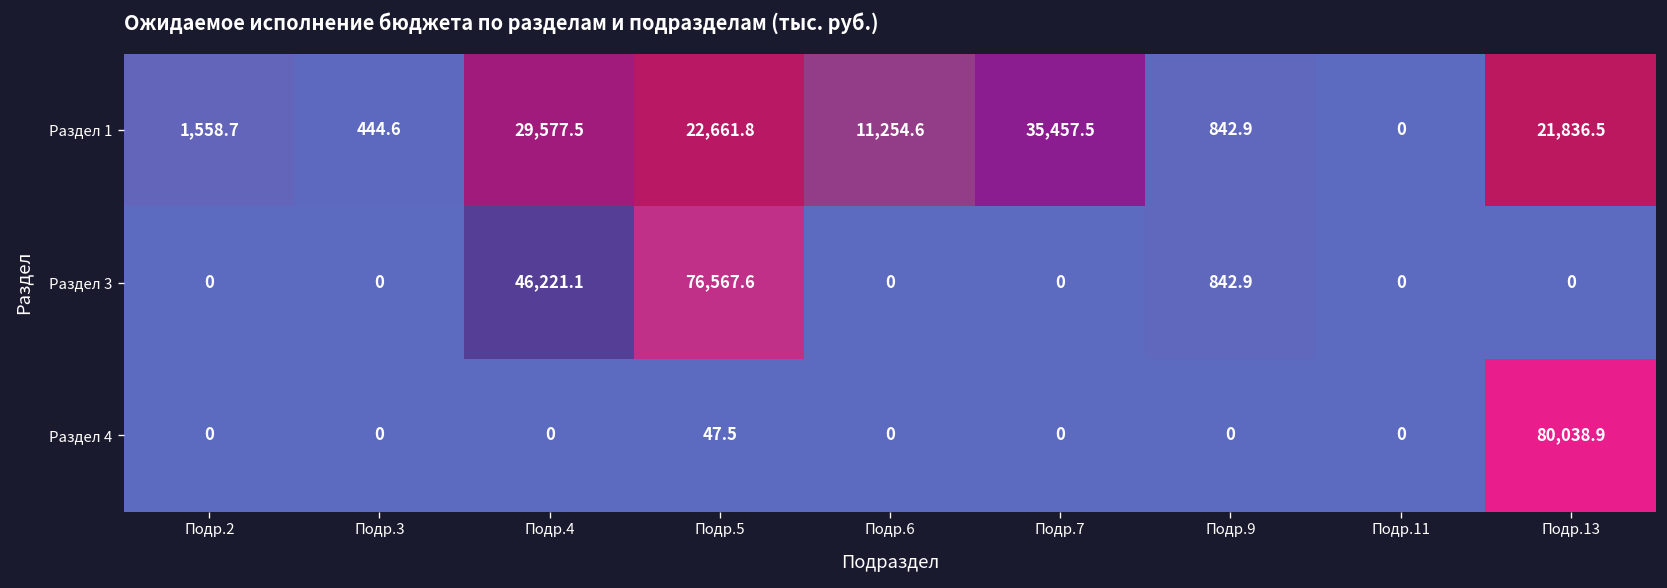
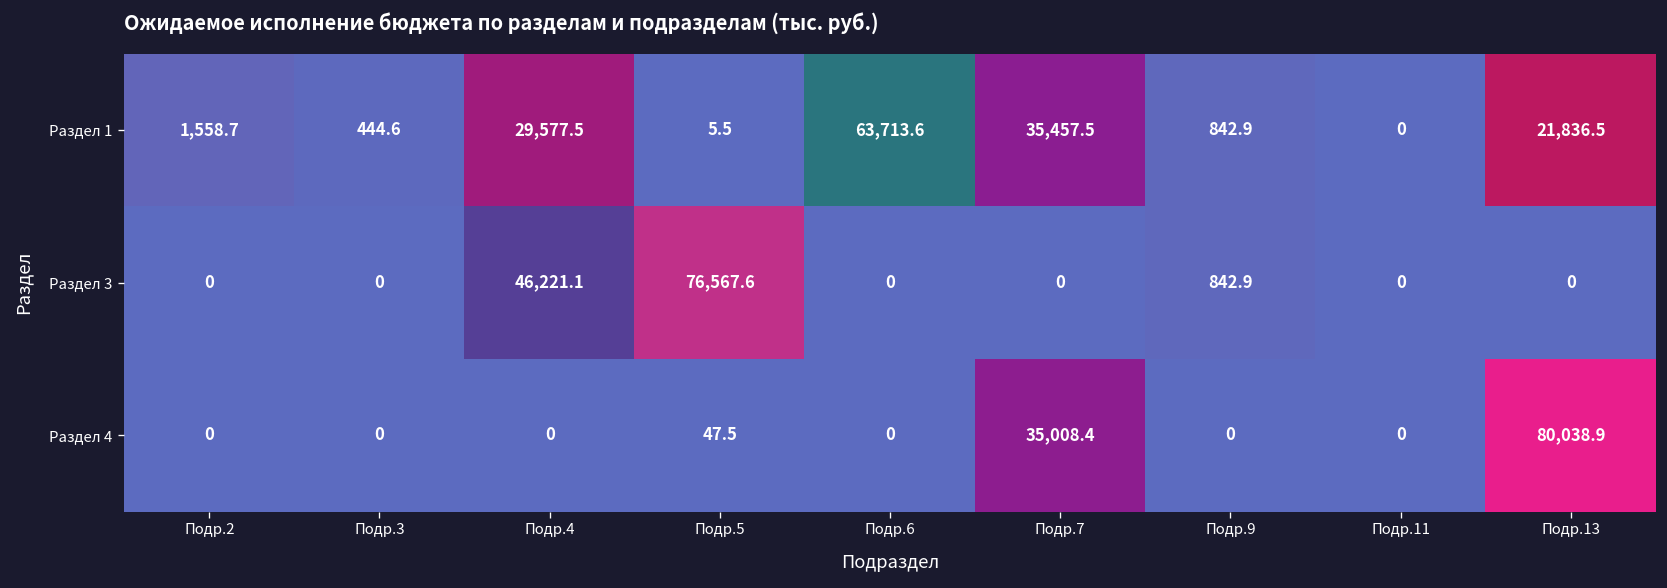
Раздел 1, Подр.5: 22,661.8 -> 5.5
Раздел 1, Подр.6: 11,254.6 -> 63,713.6
Раздел 4, Подр.7: 0 -> 35,008.4
